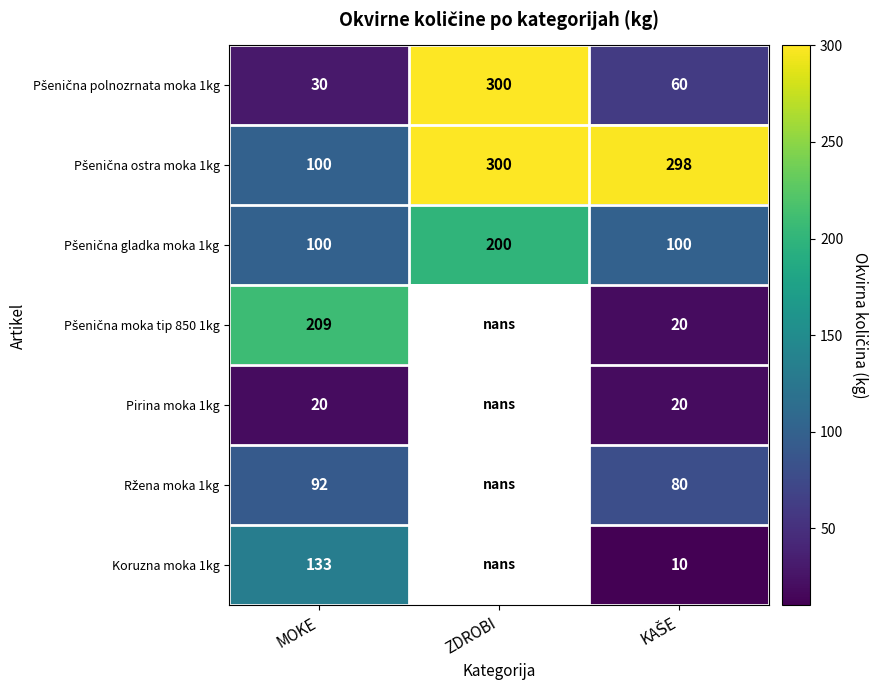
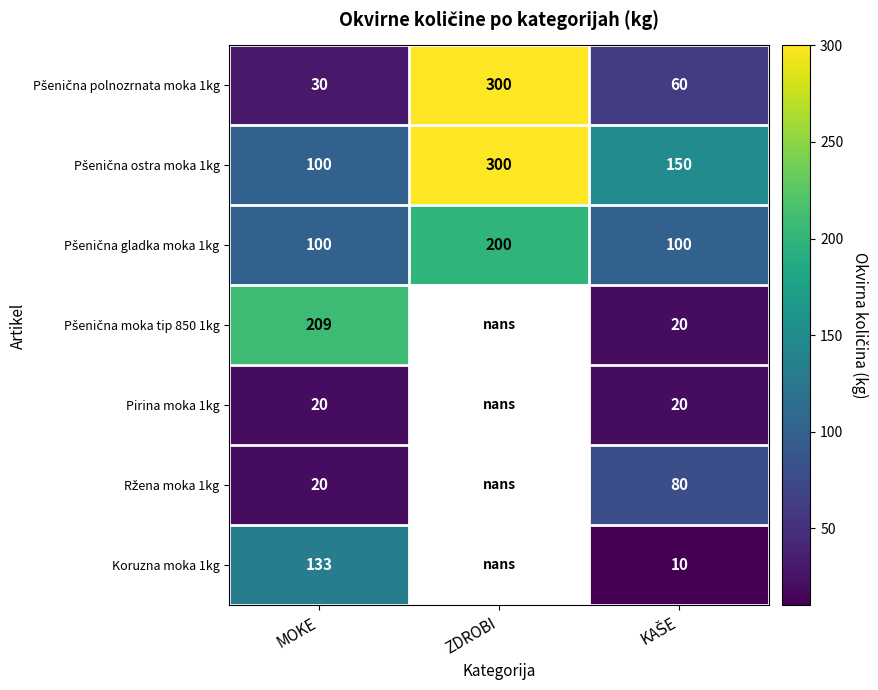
Pšenična ostra moka 1kg, KAŠE: 298 -> 150
Ržena moka 1kg, MOKE: 92 -> 20
